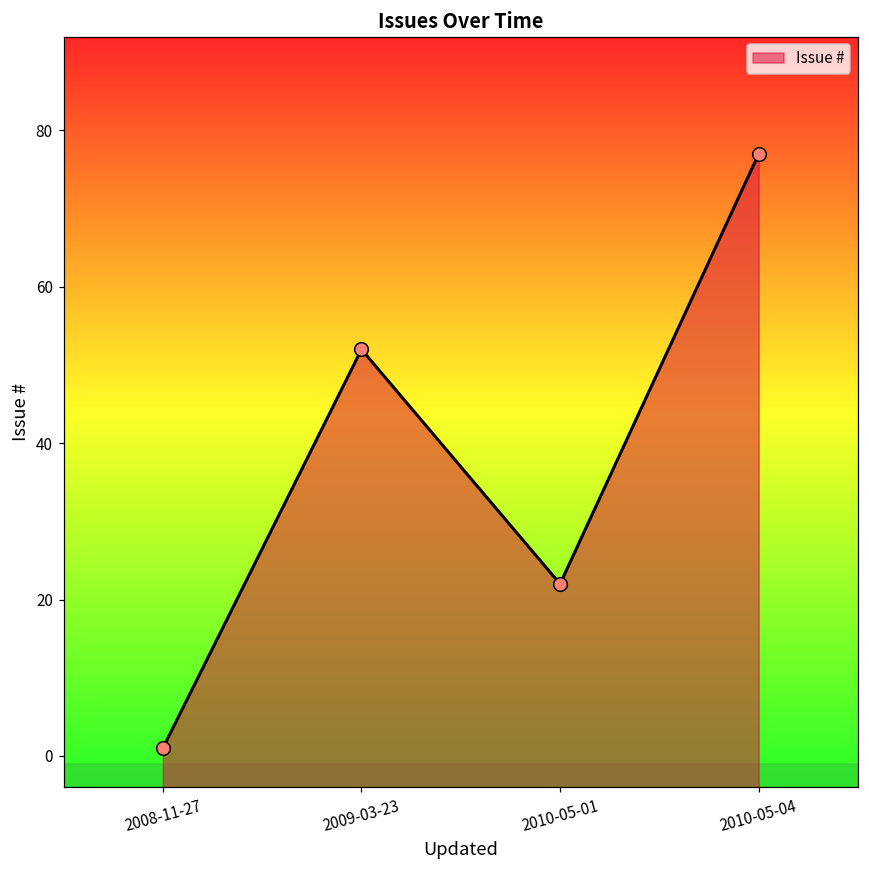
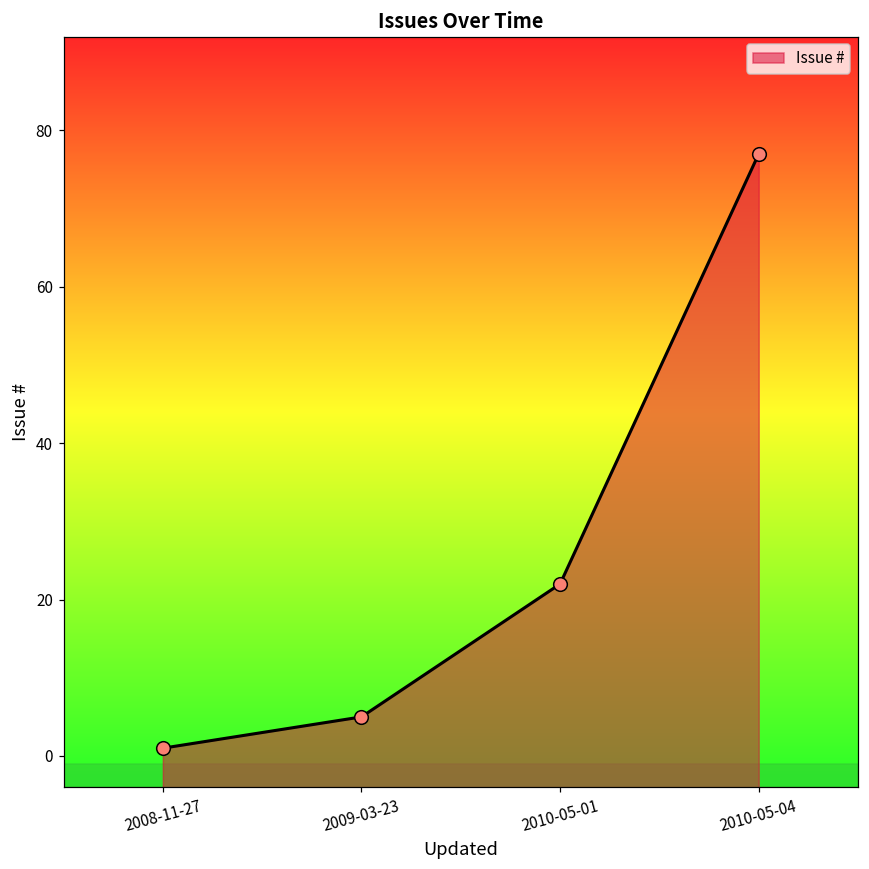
2009-03-23: 52 -> 5
